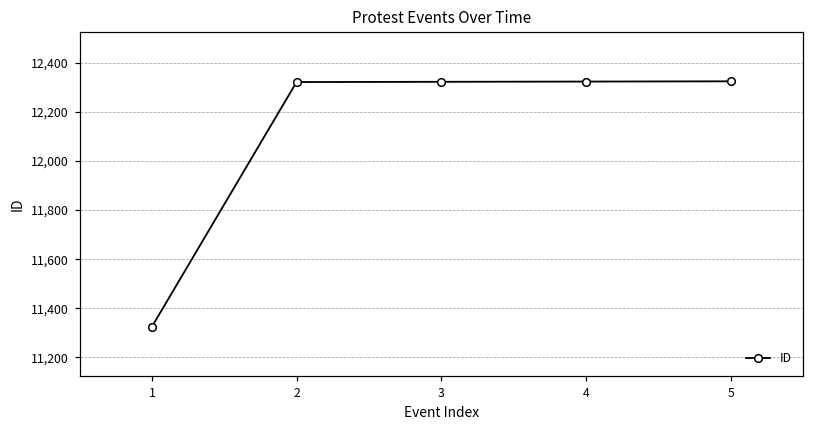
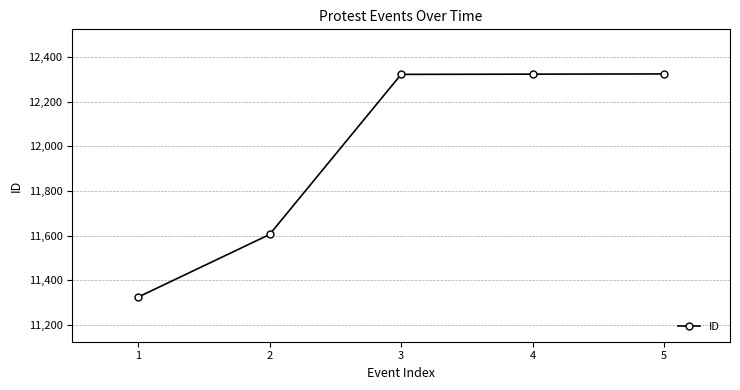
2: 12,320 -> 11,610
